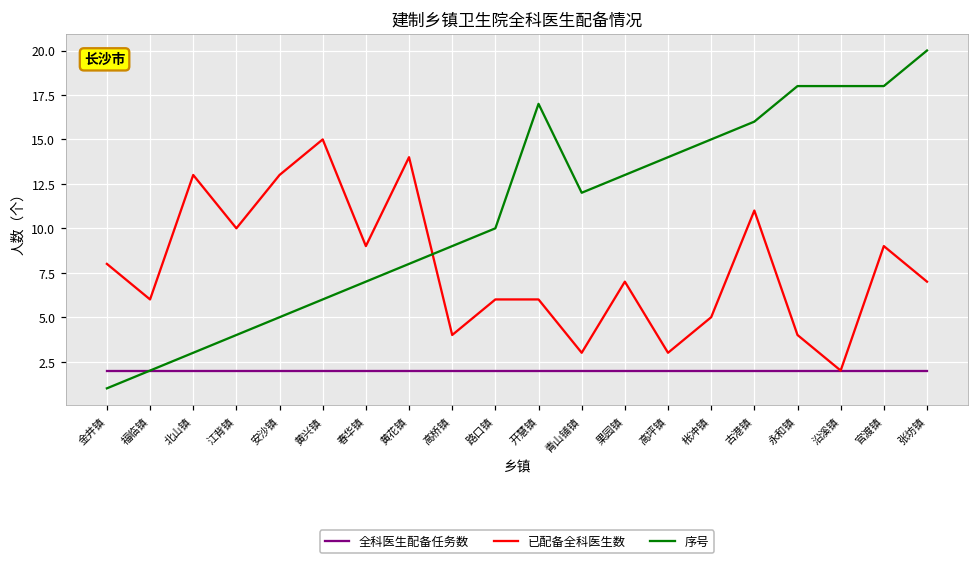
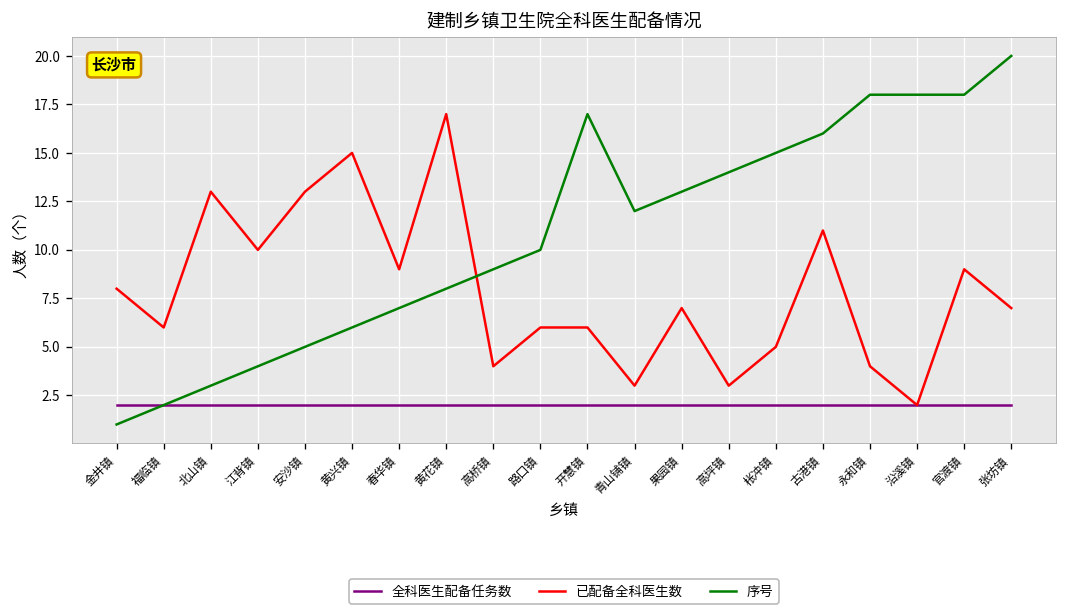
已配备全科医生数, 黄花镇: 14 -> 17
